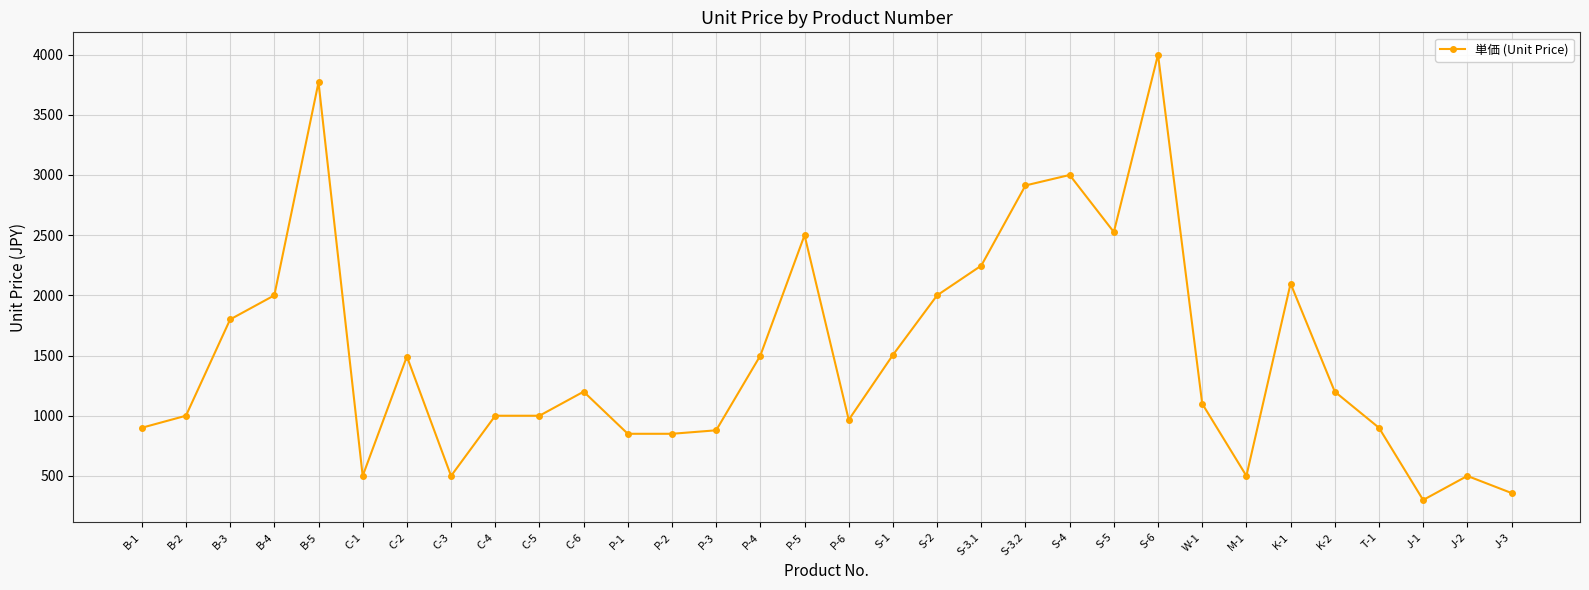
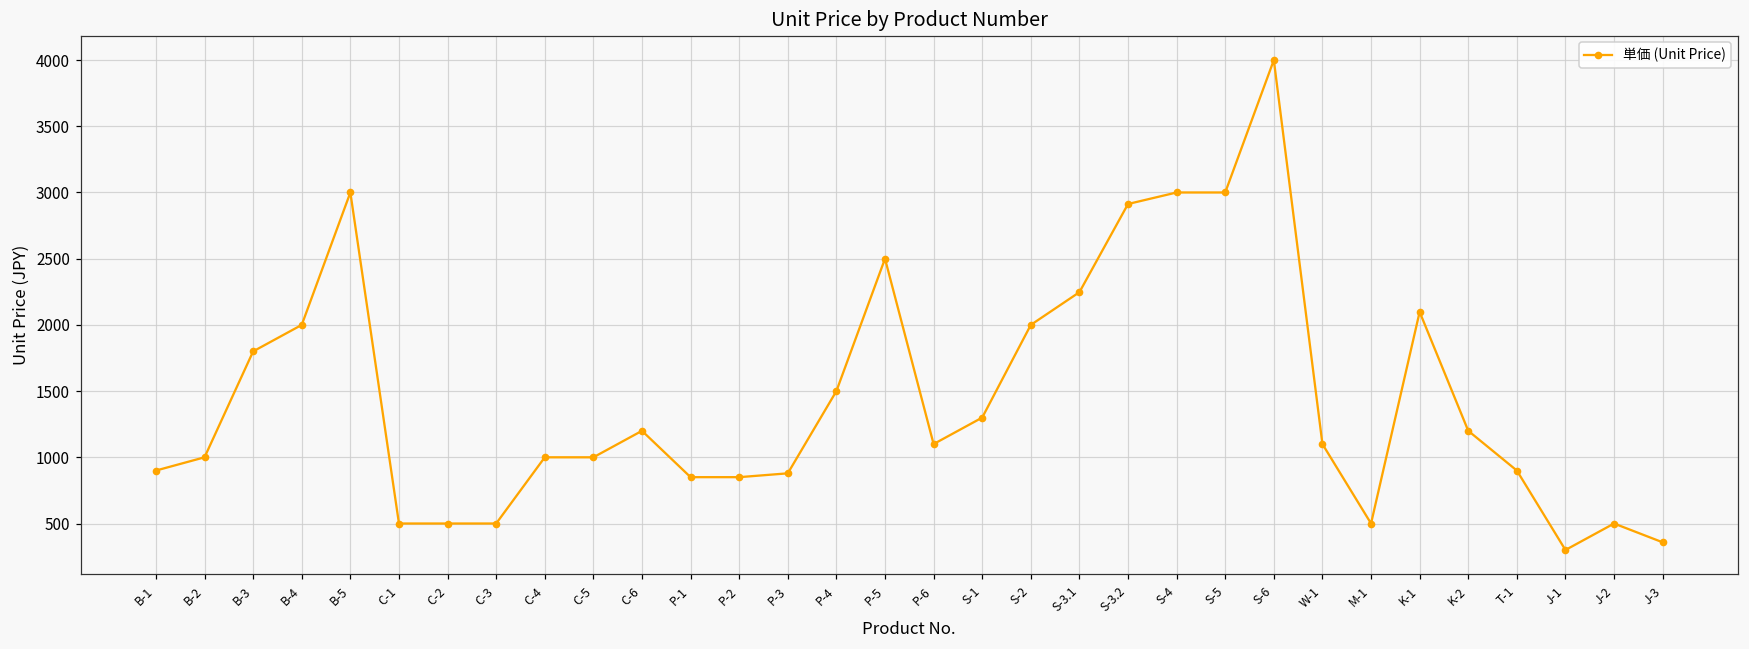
B-5: 3770 -> 3000
C-2: 1490 -> 500
P-6: 970 -> 1100
S-1: 1510 -> 1300
S-5: 2530 -> 3000
